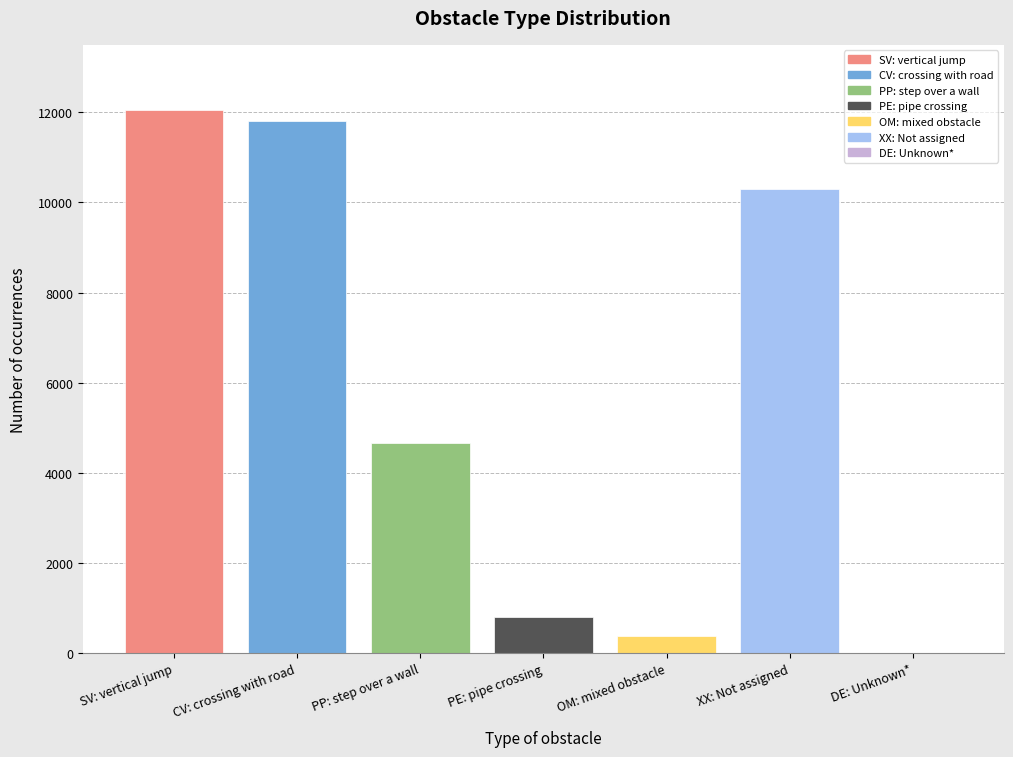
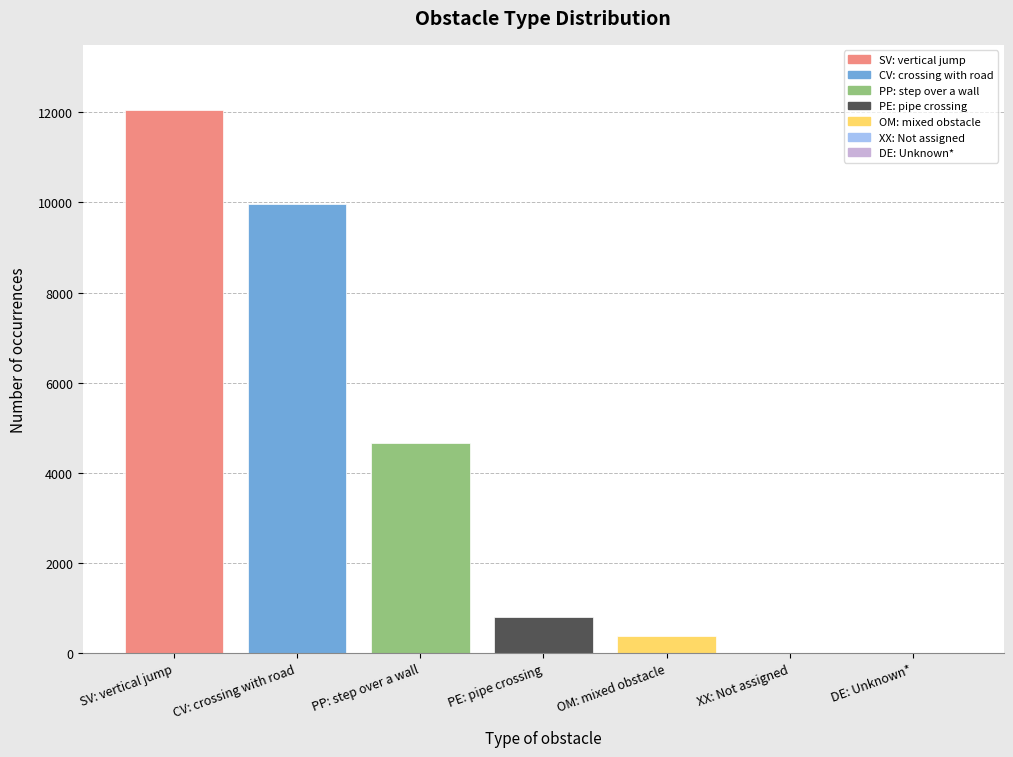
CV: crossing with road: 11800 -> 10000
XX: Not assigned: 10300 -> 0
